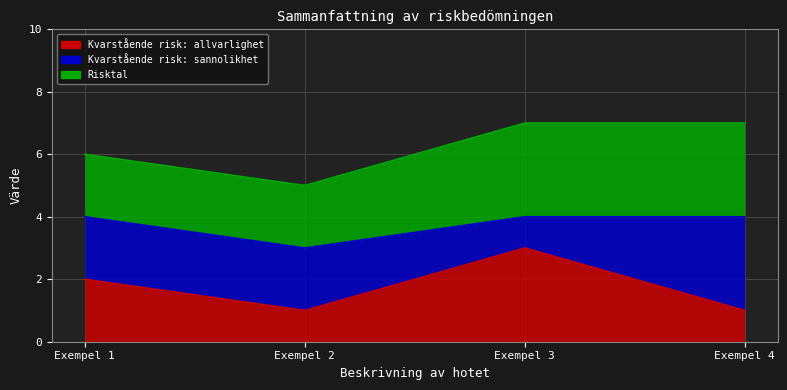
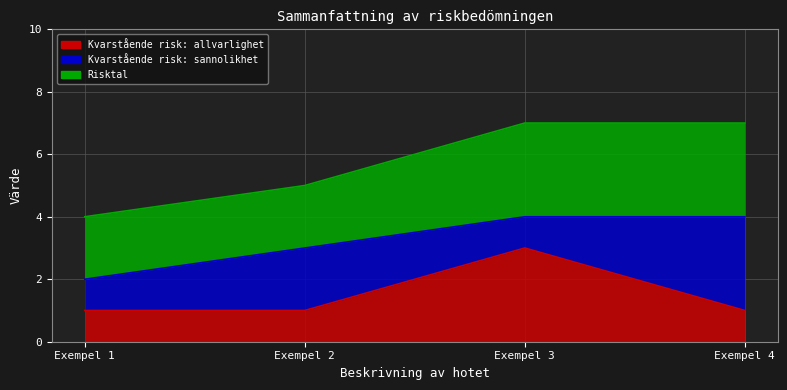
Kvarstående risk: allvarlighet, Exempel 1: 2 -> 1
Kvarstående risk: sannolikhet, Exempel 1: 2 -> 1
